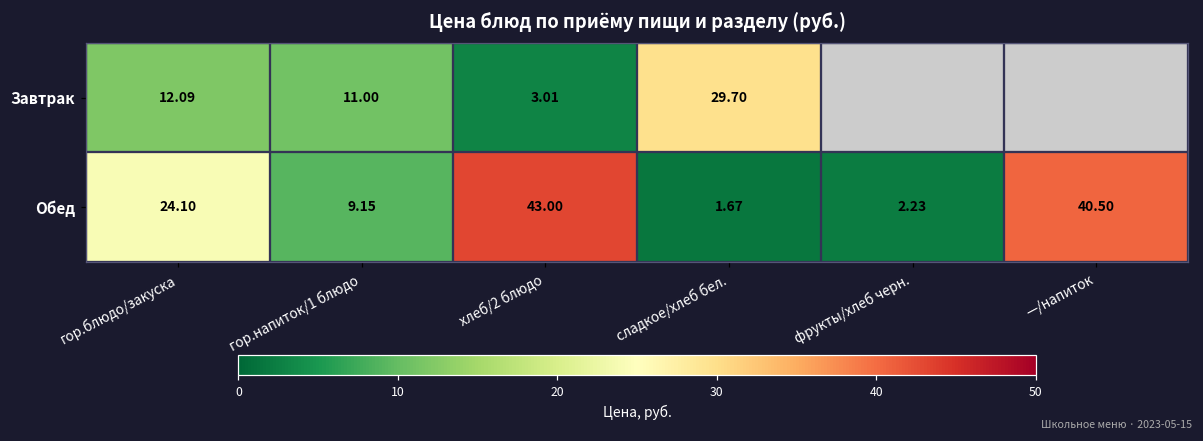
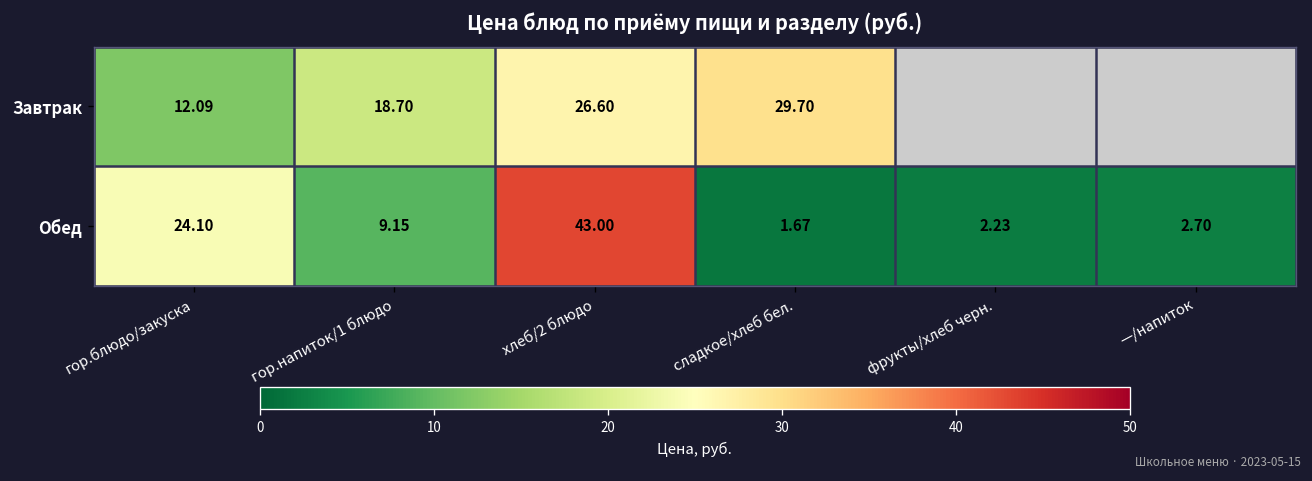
Завтрак, гор.напиток/1 блюдо: 11.00 -> 18.70
Завтрак, хлеб/2 блюдо: 3.01 -> 26.60
Обед, —/напиток: 40.50 -> 2.70
